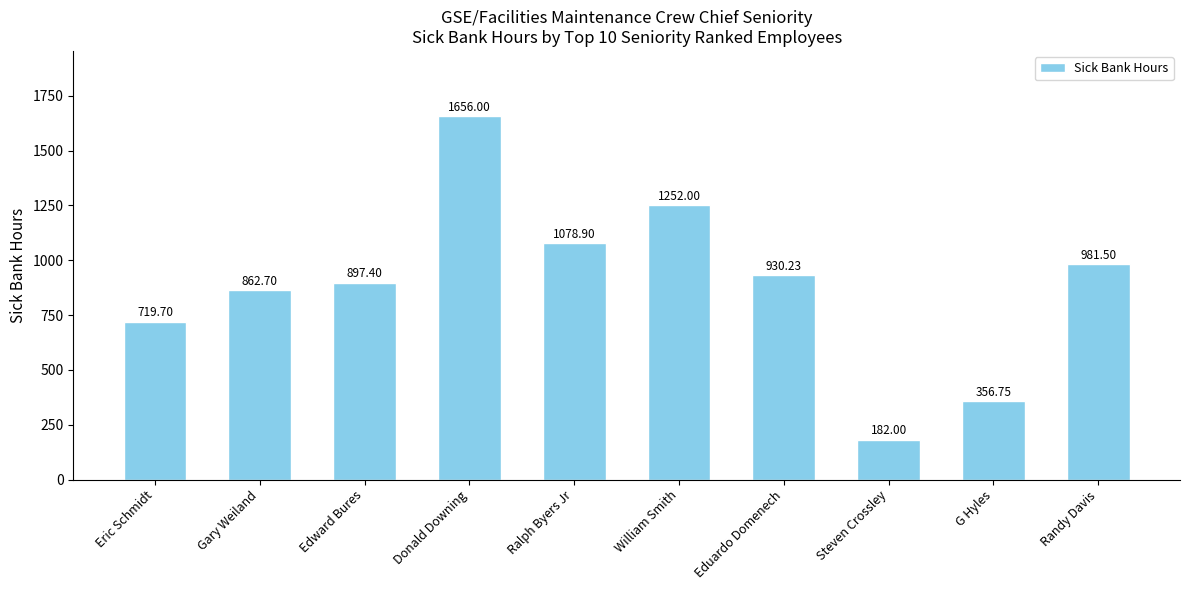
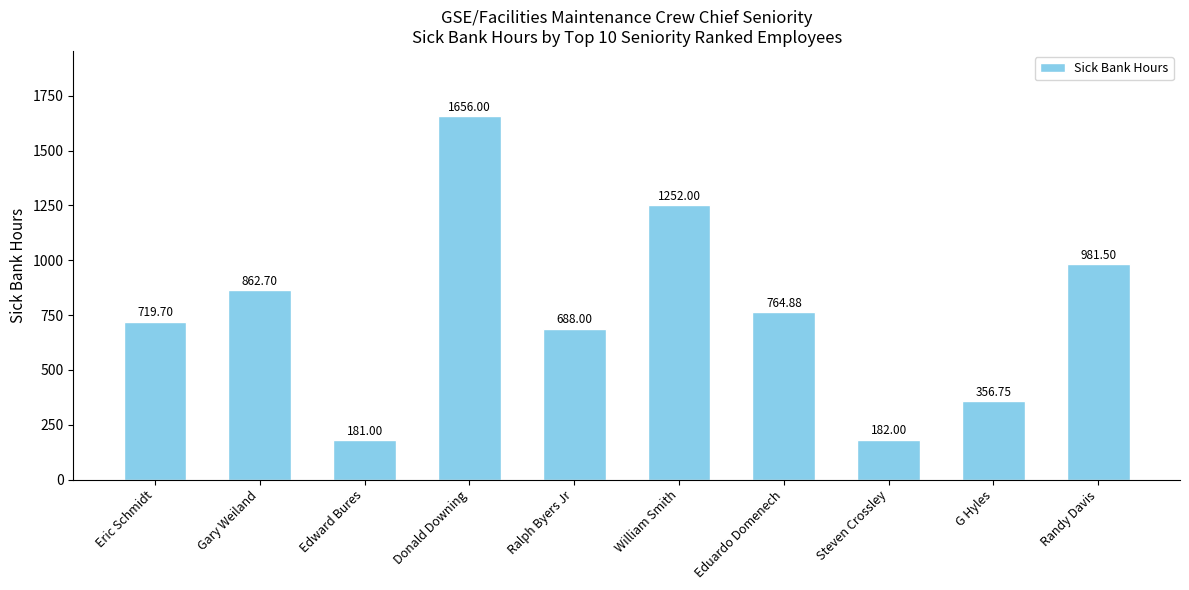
Edward Bures: 897.40 -> 181.00
Ralph Byers Jr: 1078.90 -> 688.00
Eduardo Domenech: 930.23 -> 764.88
